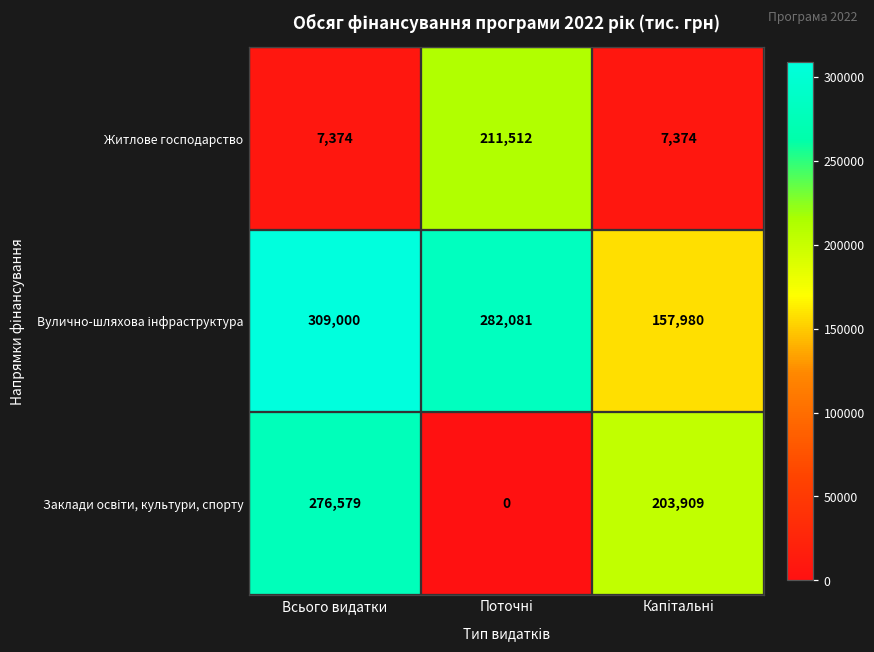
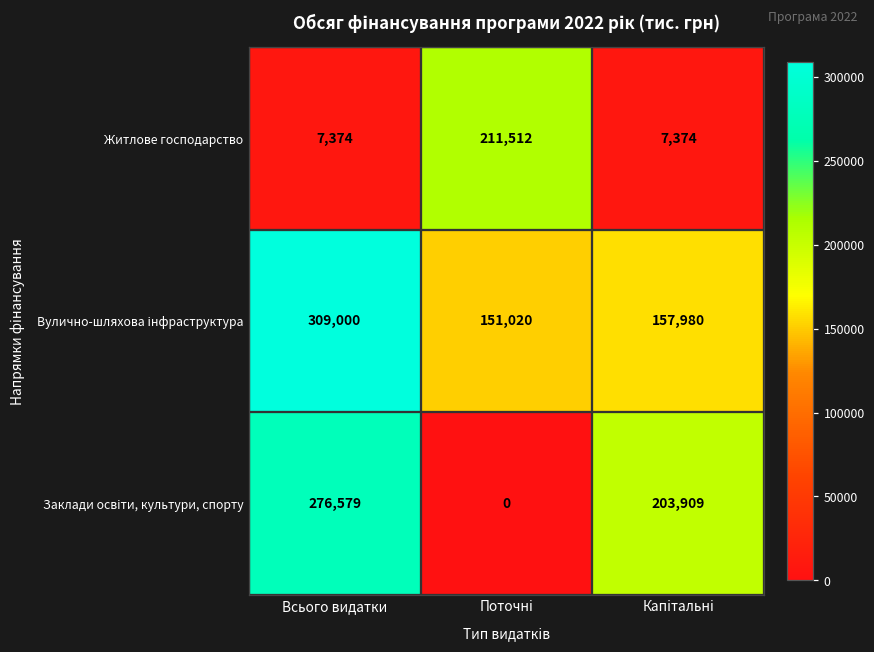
Вулично-шляхова інфраструктура, Поточні: 282,081 -> 151,020
